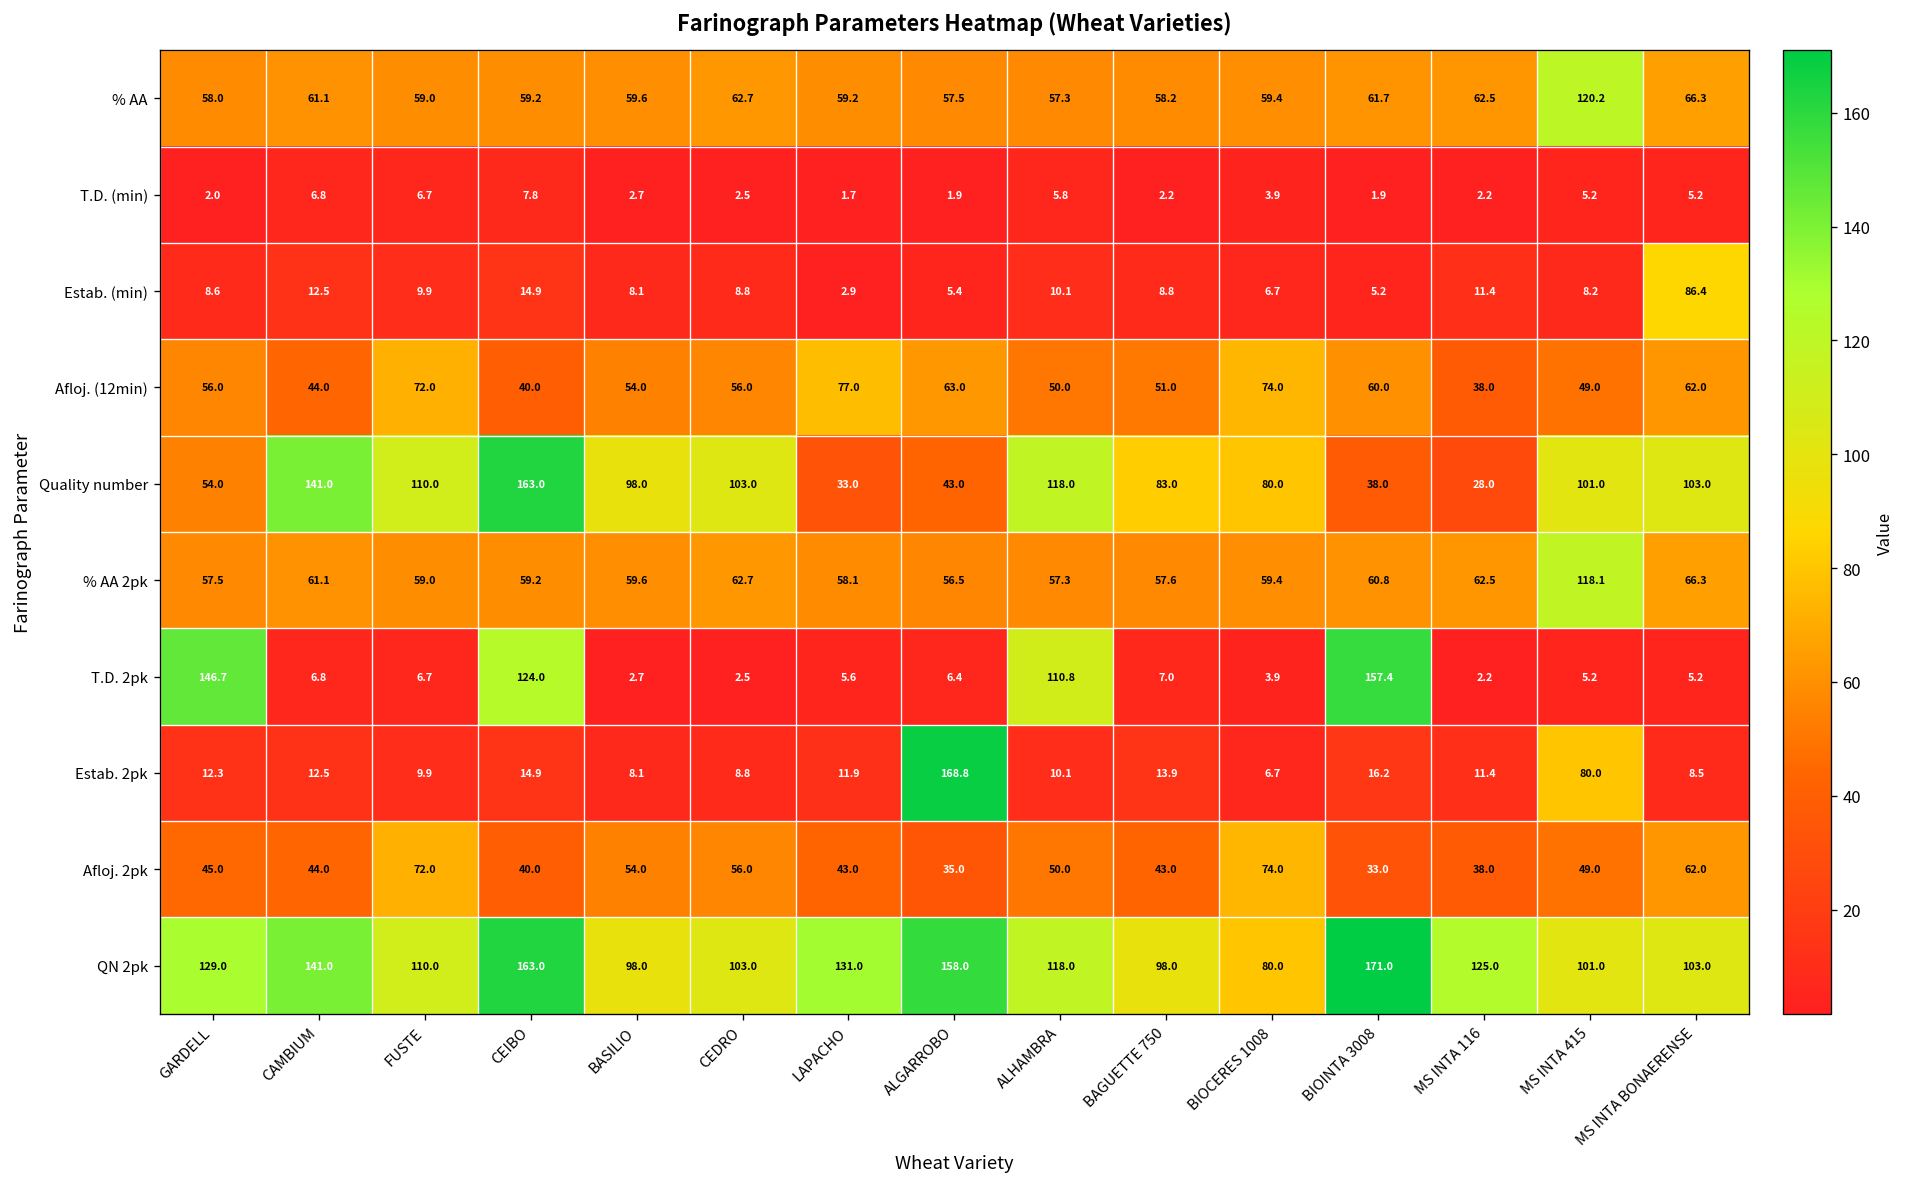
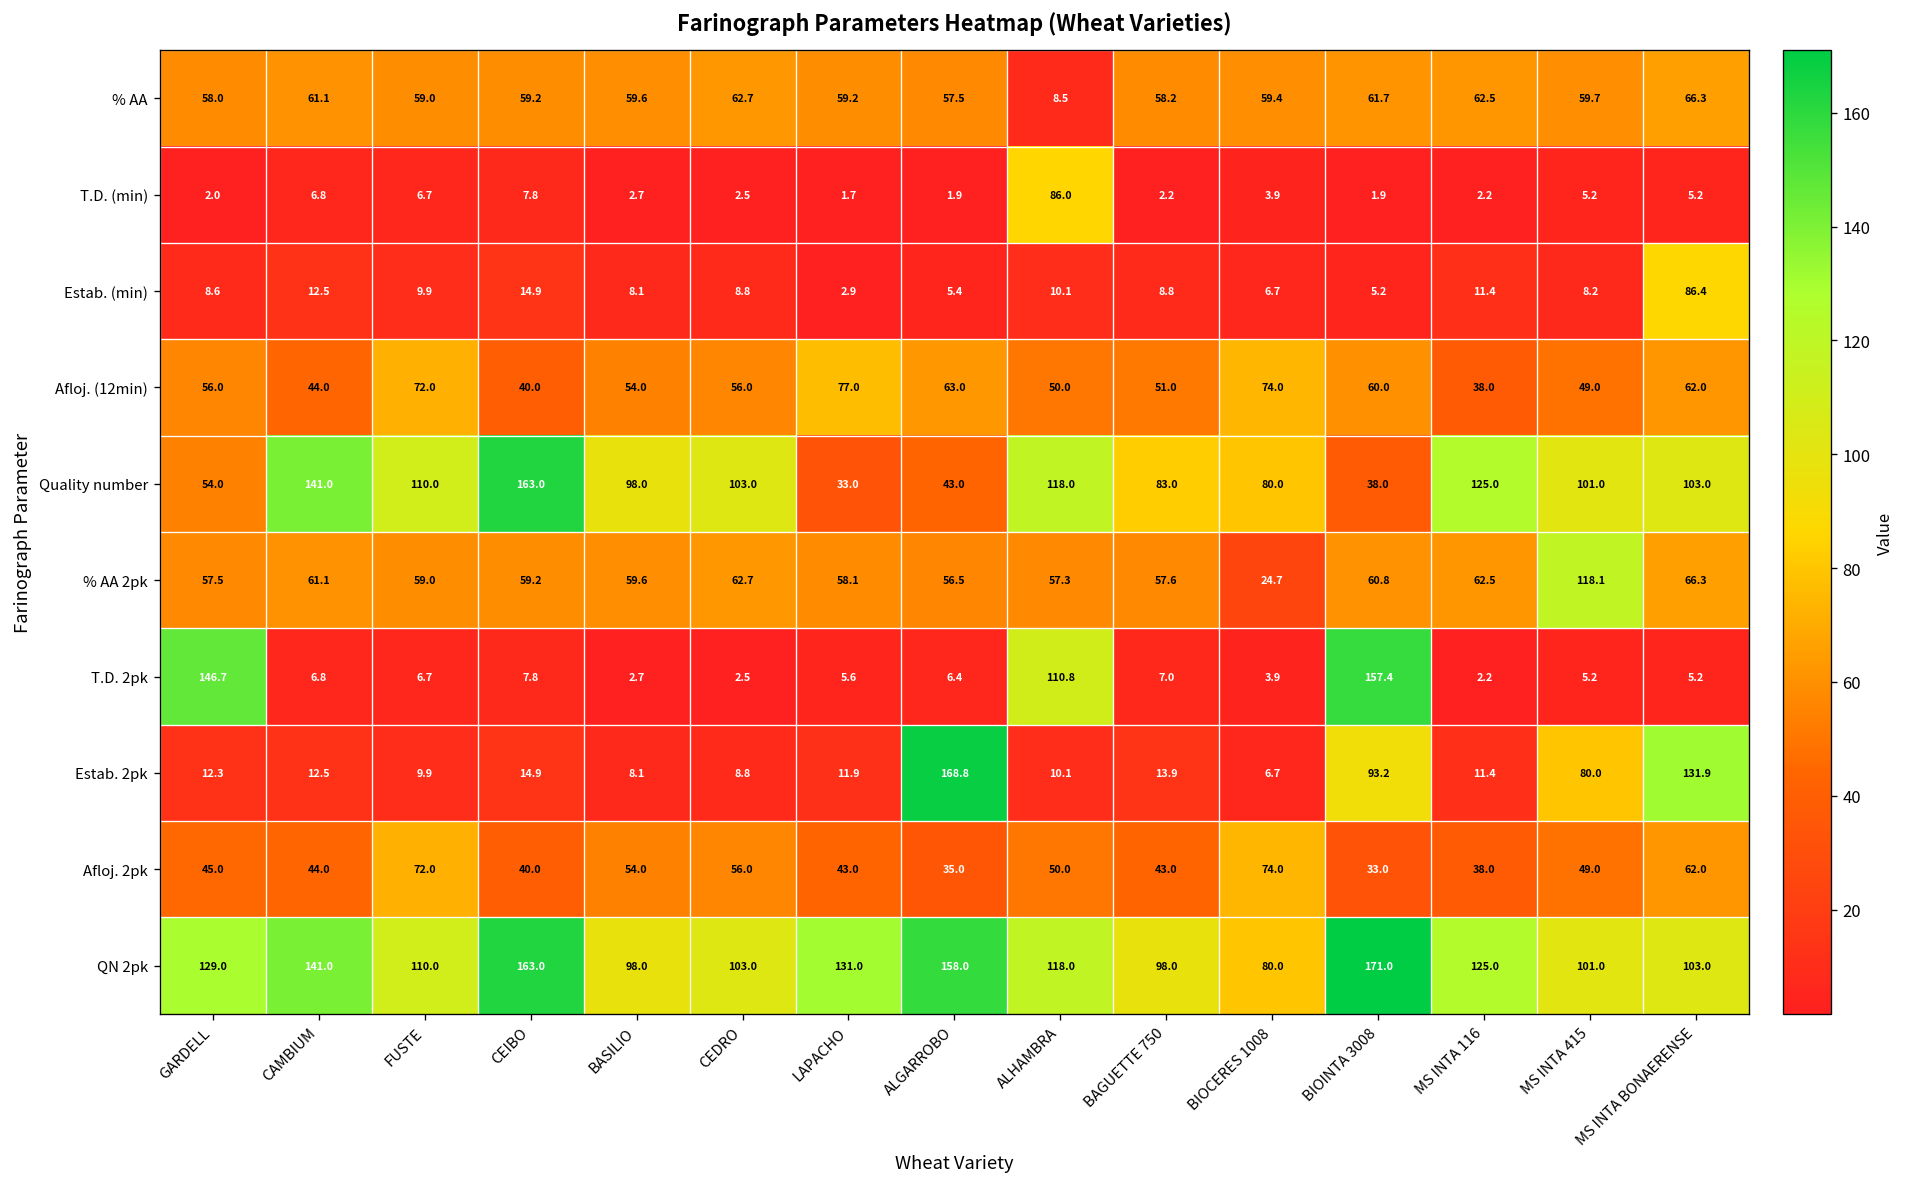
% AA, ALHAMBRA: 57.3 -> 8.5
% AA, MS INTA 415: 120.2 -> 59.7
T.D. (min), ALHAMBRA: 5.8 -> 86.0
Quality number, MS INTA 116: 28.0 -> 125.0
% AA 2pk, BIOCERES 1008: 59.4 -> 24.7
T.D. 2pk, CEIBO: 124.0 -> 7.8
Estab. 2pk, BIOINTA 3008: 16.2 -> 93.2
Estab. 2pk, MS INTA BONAERENSE: 8.5 -> 131.9
